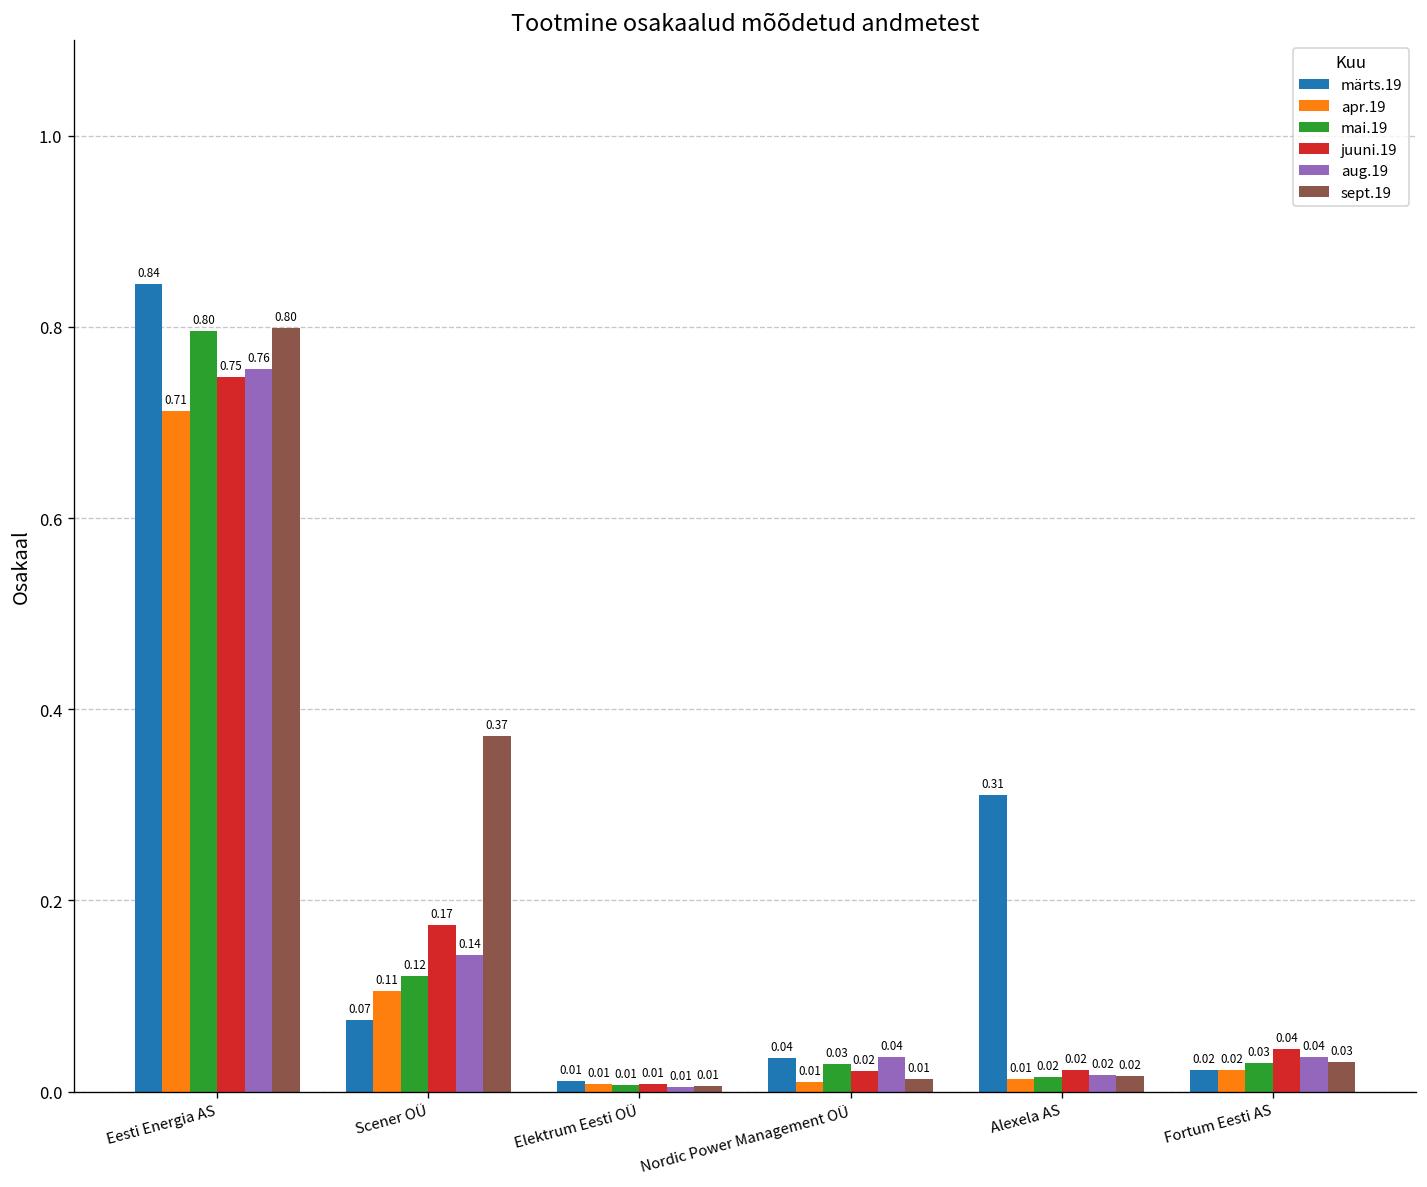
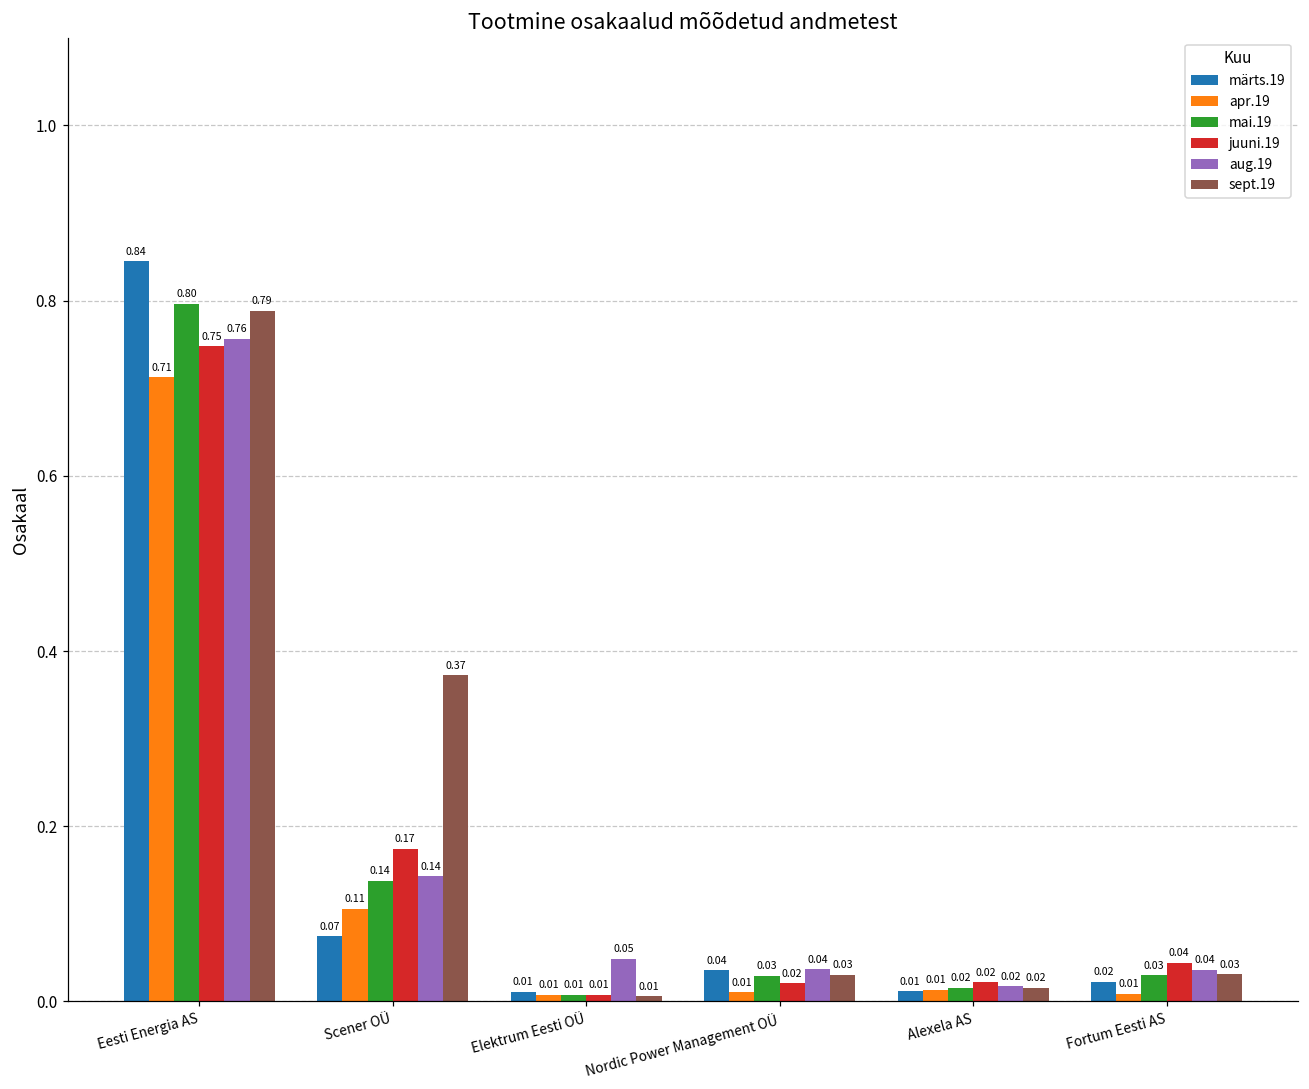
sept.19, Eesti Energia AS: 0.80 -> 0.79
mai.19, Scener OÜ: 0.12 -> 0.14
aug.19, Elektrum Eesti OÜ: 0.01 -> 0.05
sept.19, Nordic Power Management OÜ: 0.01 -> 0.03
märts.19, Alexela AS: 0.31 -> 0.01
apr.19, Fortum Eesti AS: 0.02 -> 0.01
